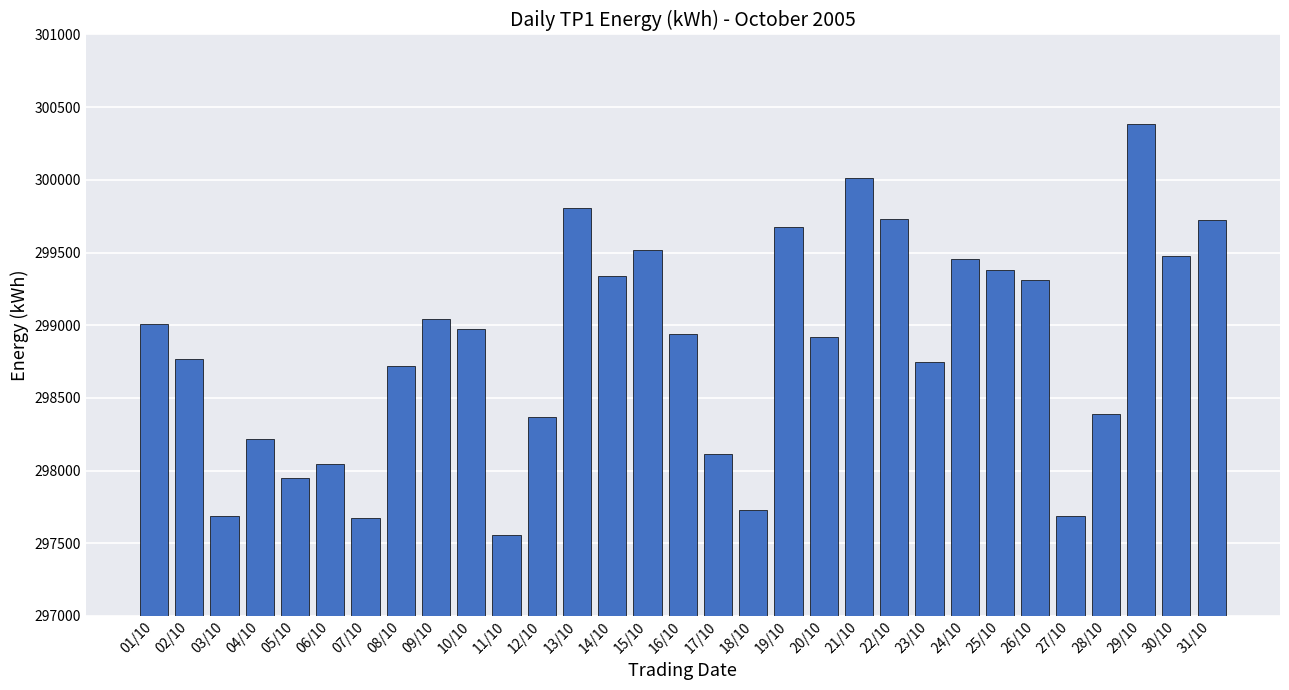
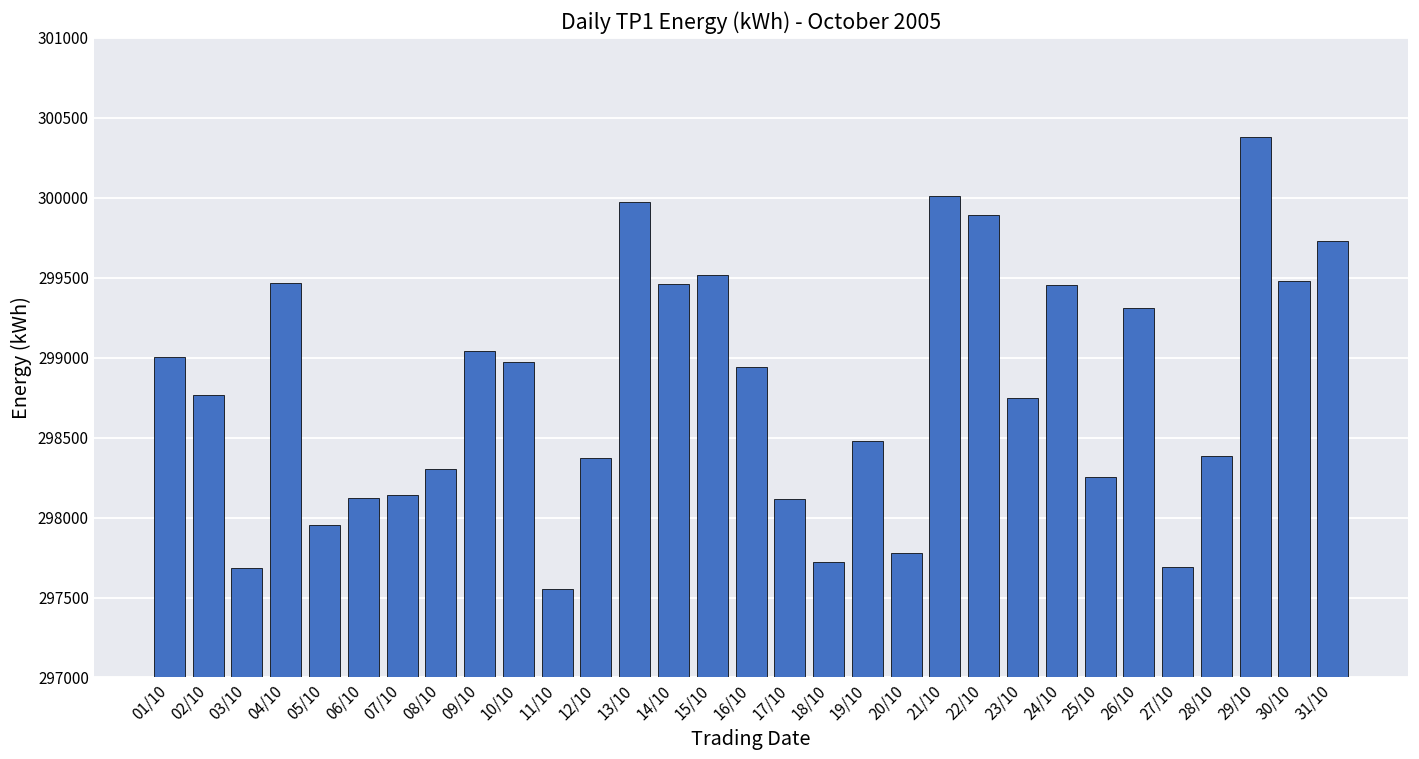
04/10: 298220 -> 299470
06/10: 298050 -> 298130
07/10: 297680 -> 298140
08/10: 298720 -> 298310
13/10: 299810 -> 299970
14/10: 299340 -> 299460
19/10: 299670 -> 298480
20/10: 298920 -> 297780
22/10: 299730 -> 299890
25/10: 299380 -> 298250
